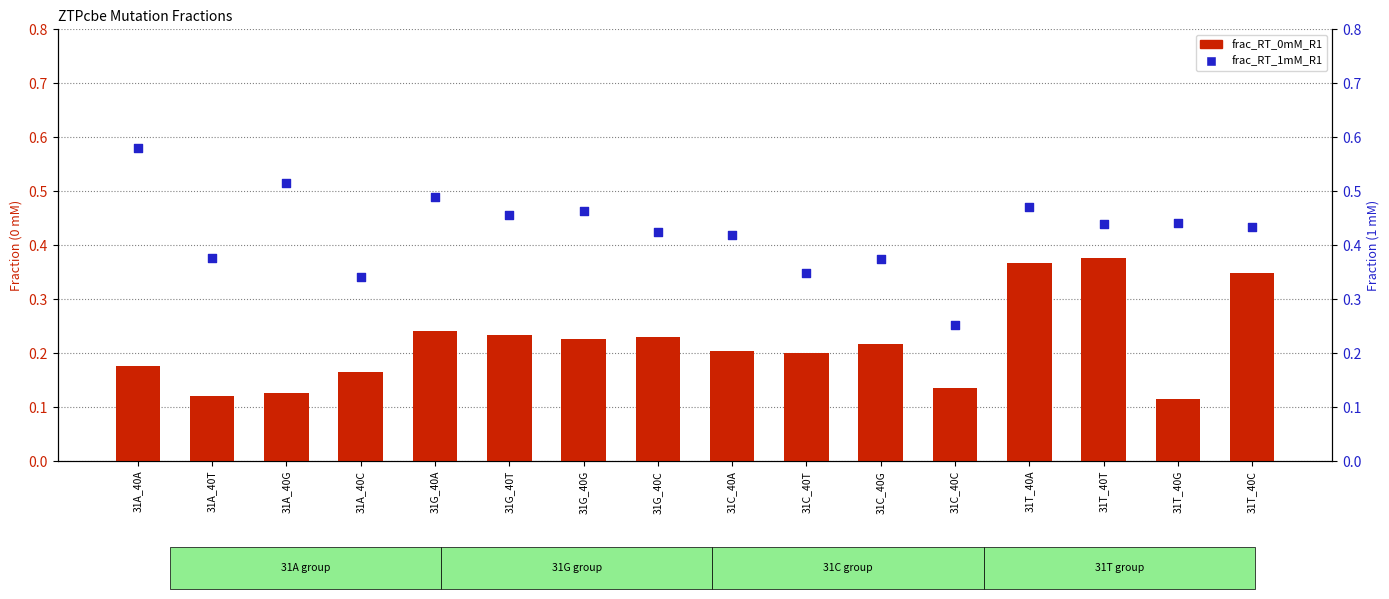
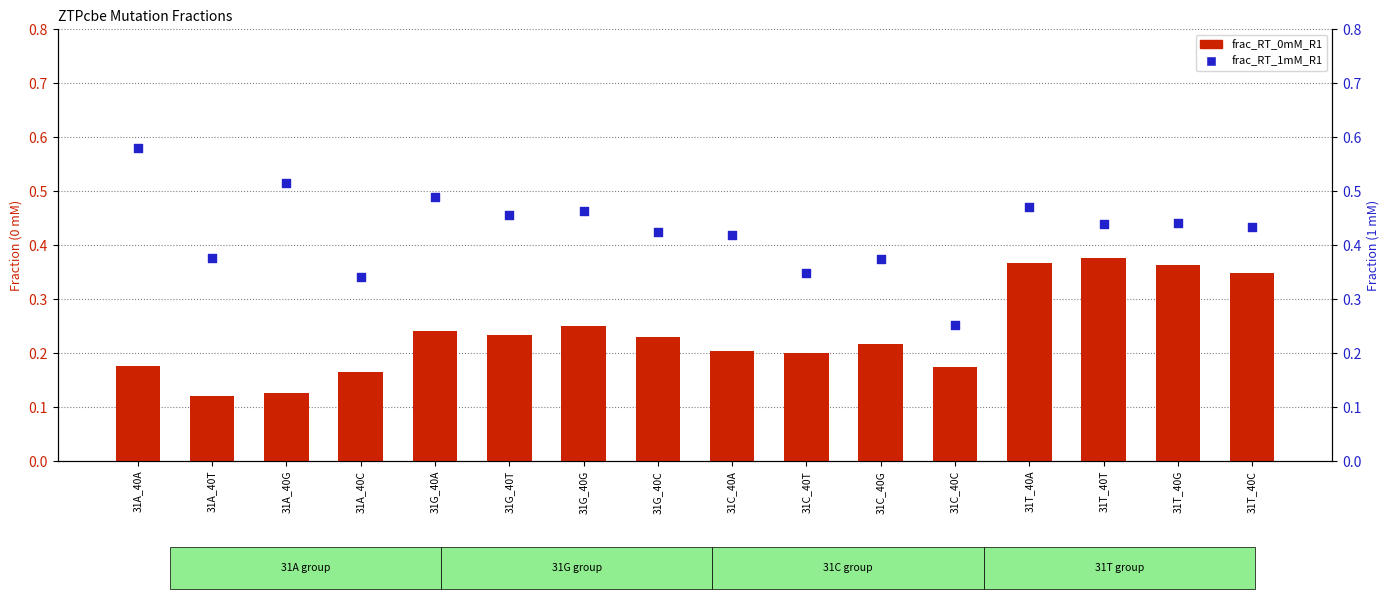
frac_RT_0mM_R1, 31G_40G: 0.23 -> 0.25
frac_RT_0mM_R1, 31C_40C: 0.14 -> 0.17
frac_RT_0mM_R1, 31T_40G: 0.11 -> 0.36
